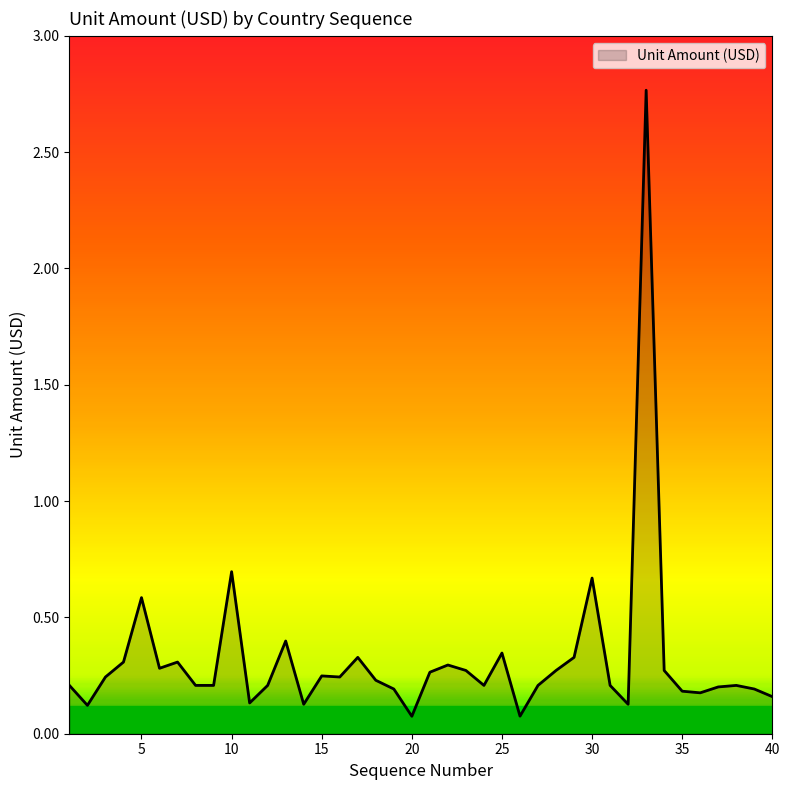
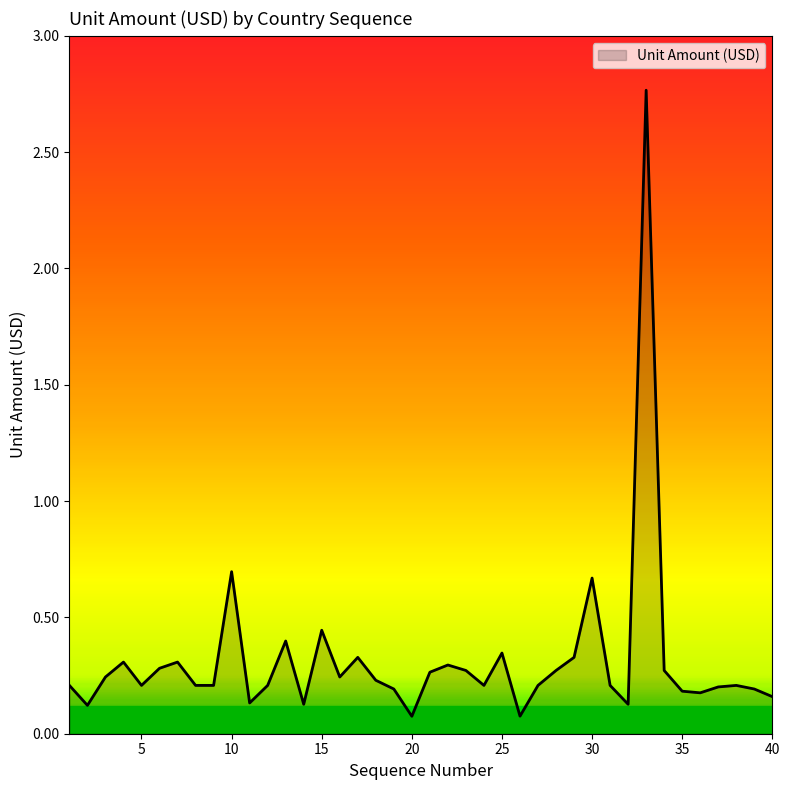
5: 0.59 -> 0.21
15: 0.25 -> 0.44
